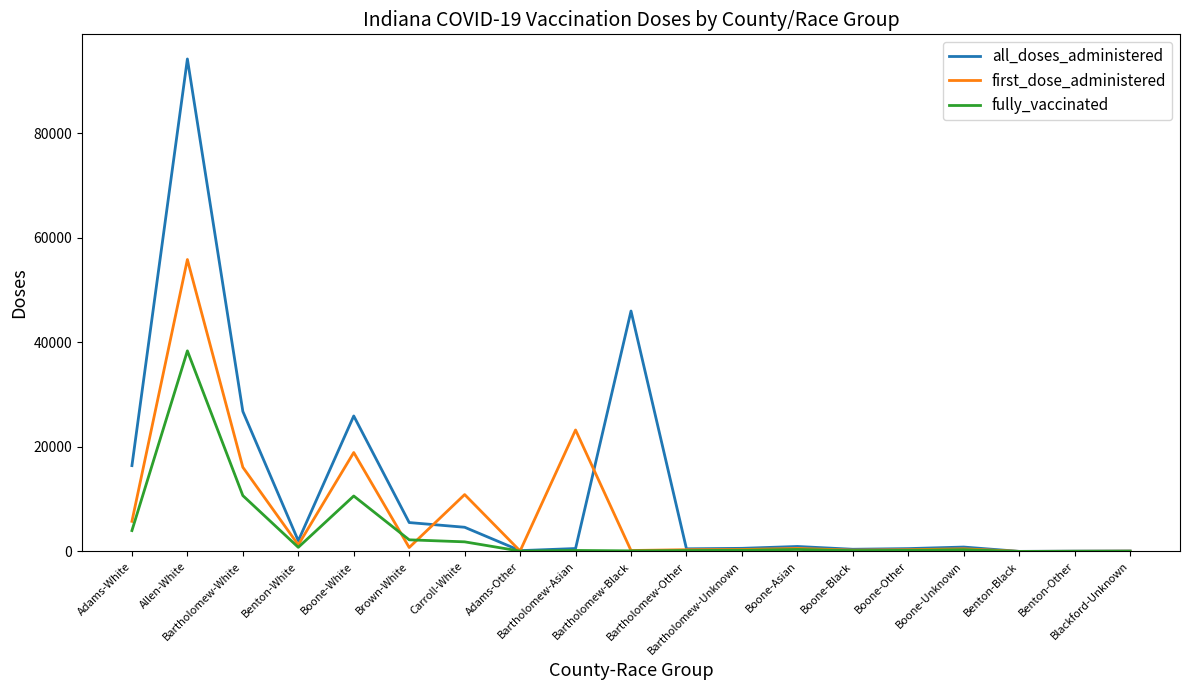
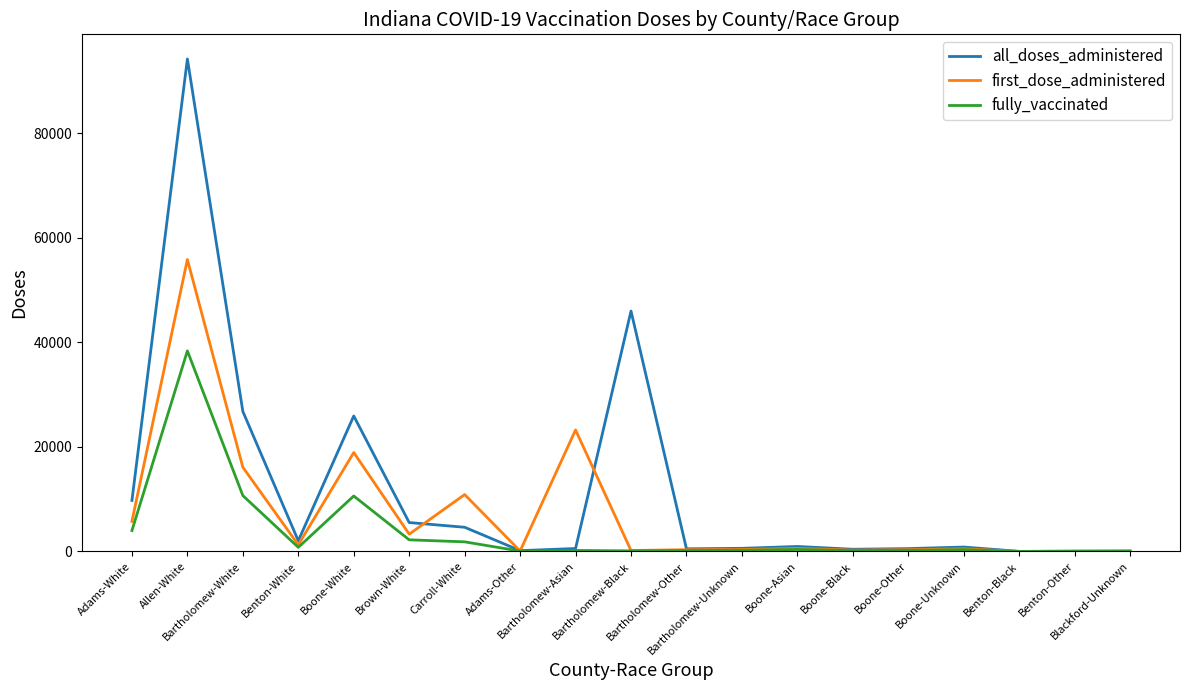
all_doses_administered, Adams-White: 16000 -> 10000
first_dose_administered, Brown-White: 1000 -> 3000
